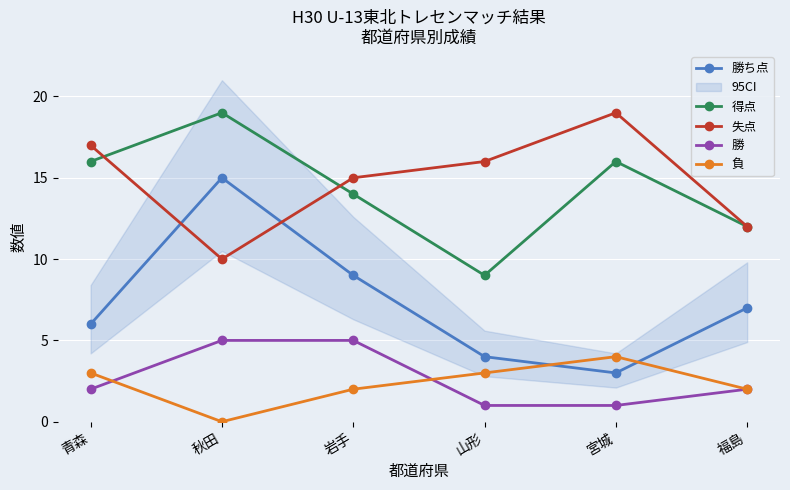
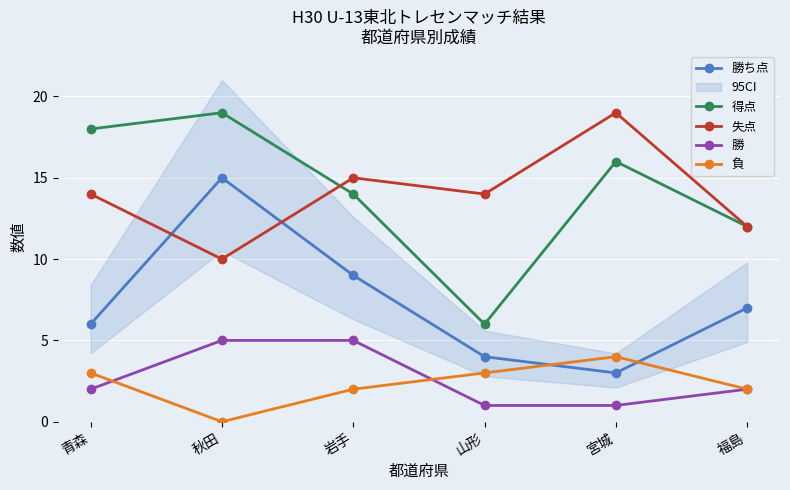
得点, 青森: 16 -> 18
失点, 青森: 17 -> 14
得点, 山形: 9 -> 6
失点, 山形: 16 -> 14
